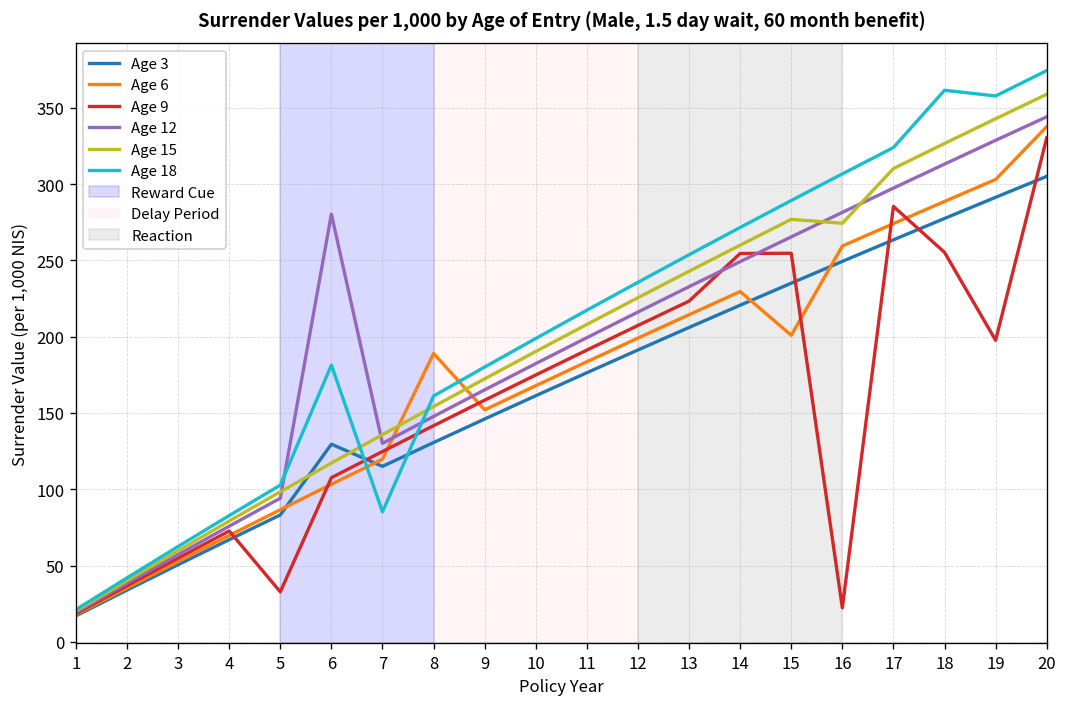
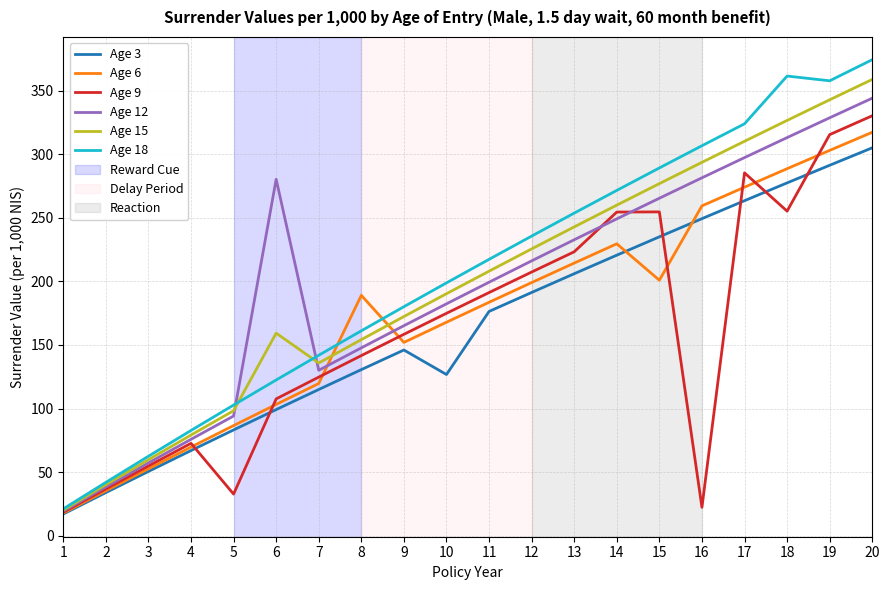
Age 3, 6: 130 -> 99
Age 15, 6: 117 -> 159
Age 18, 6: 181 -> 122
Age 18, 7: 85 -> 142
Age 3, 10: 161 -> 127
Age 15, 16: 274 -> 294
Age 9, 19: 198 -> 315
Age 6, 20: 338 -> 317
